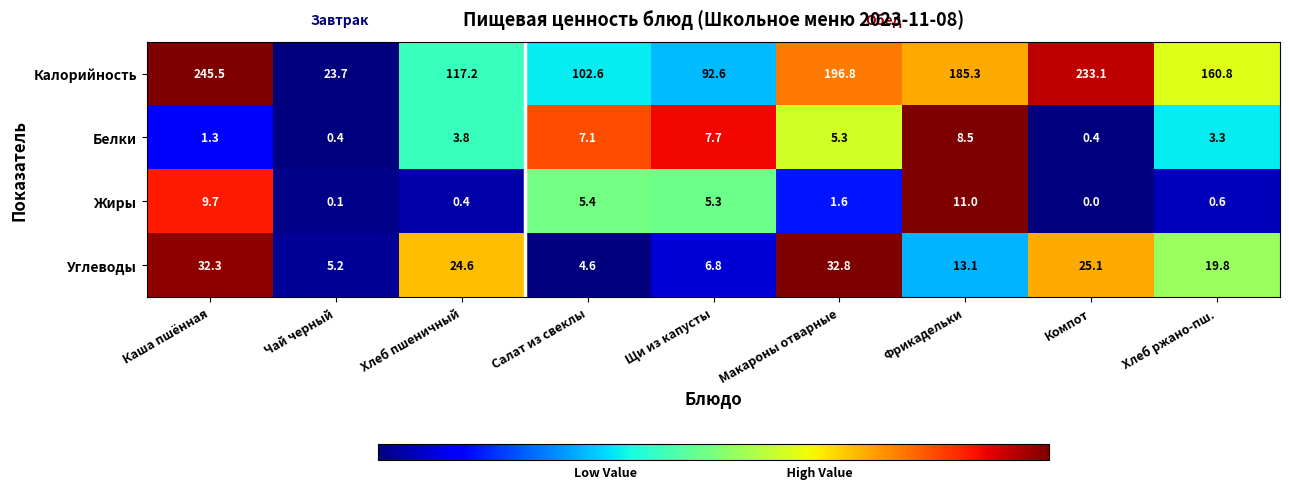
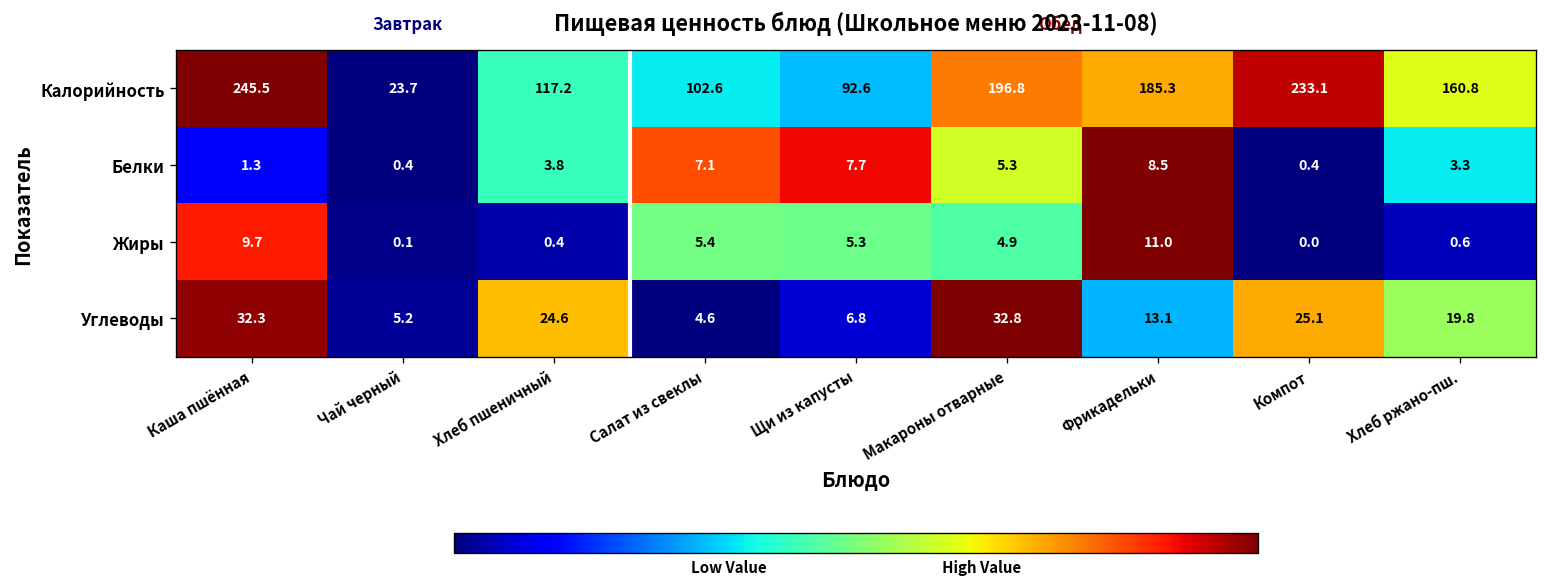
Жиры, Макароны отварные: 1.6 -> 4.9
